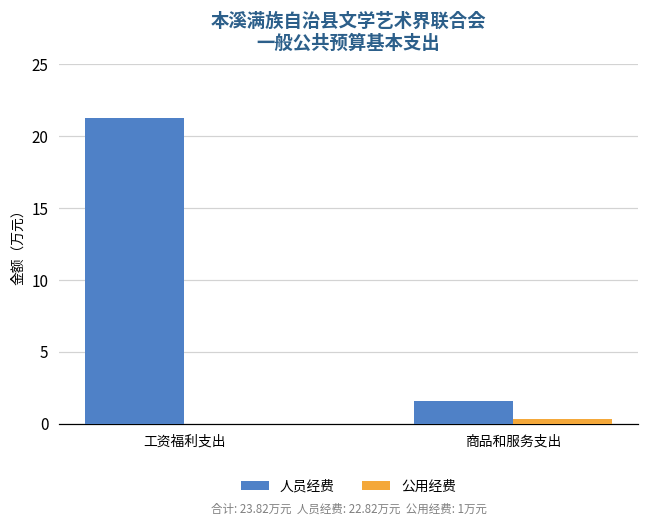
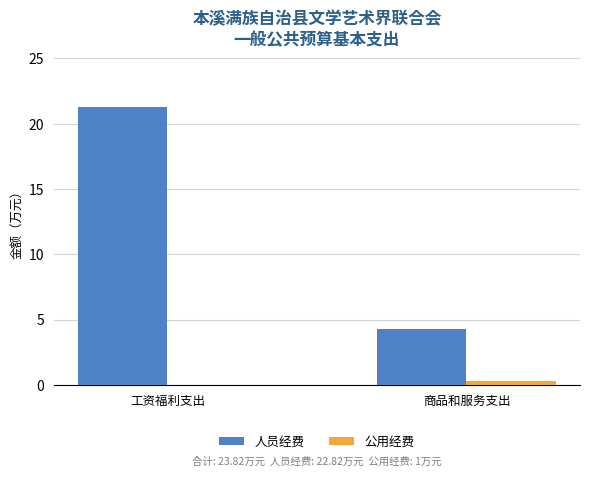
人员经费, 商品和服务支出: 1.6 -> 4.3
